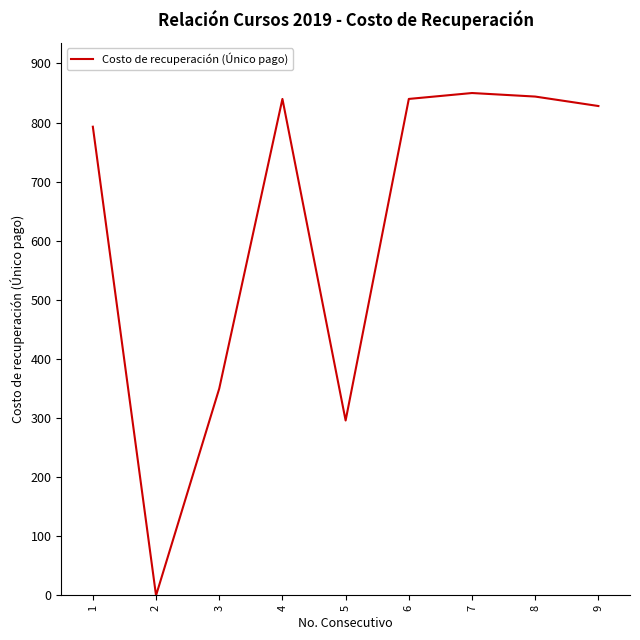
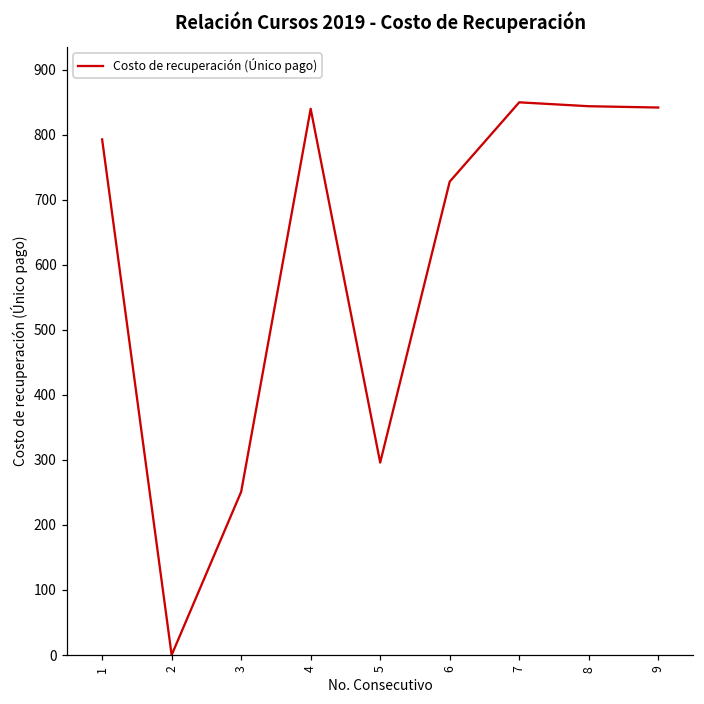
3: 350 -> 250
6: 840 -> 730
9: 830 -> 840
